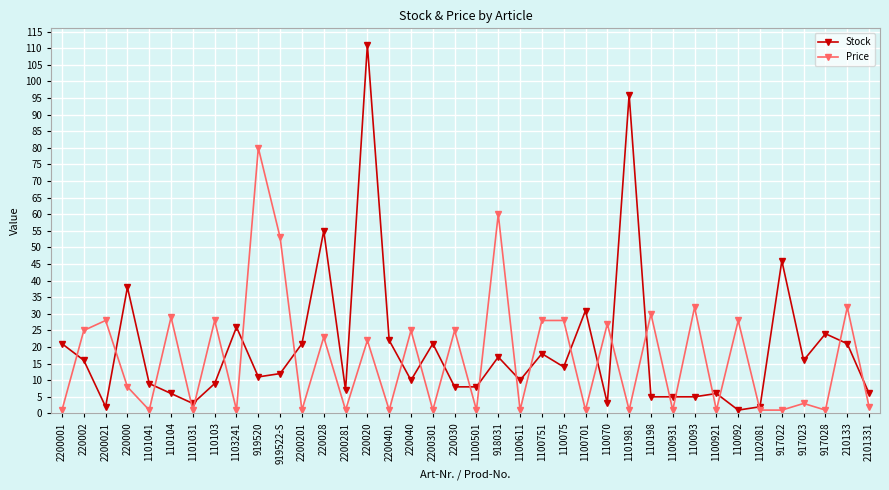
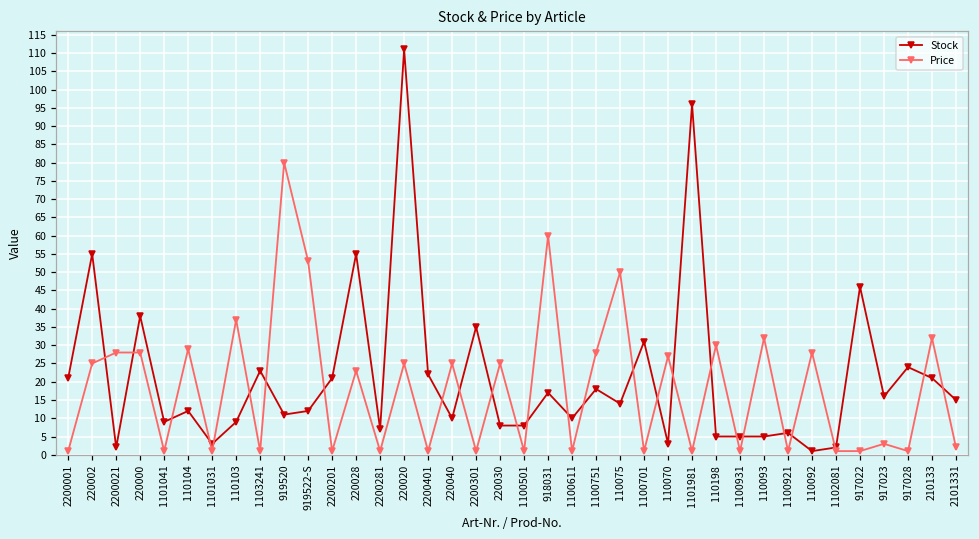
Stock, 220002: 16 -> 55
Price, 220000: 8 -> 28
Stock, 110104: 6 -> 12
Price, 110103: 28 -> 37
Stock, 1103241: 26 -> 23
Price, 220020: 22 -> 25
Stock, 2200301: 21 -> 35
Price, 110075: 28 -> 50
Stock, 2101331: 6 -> 15
